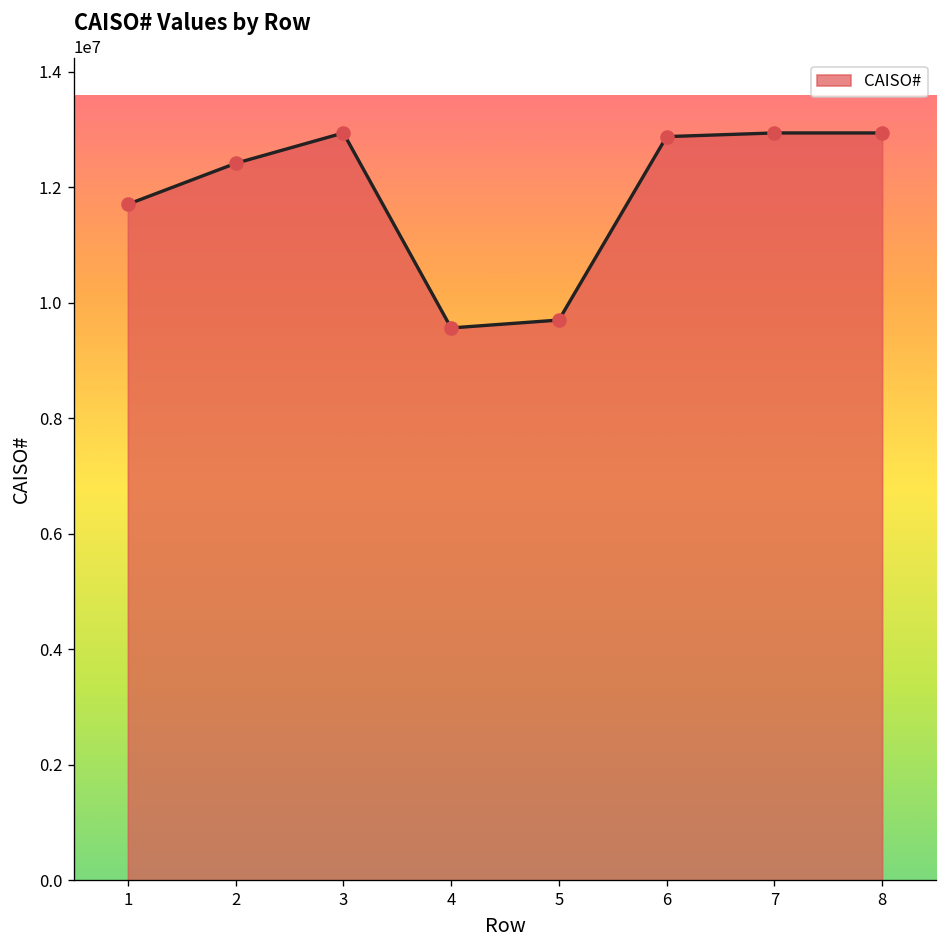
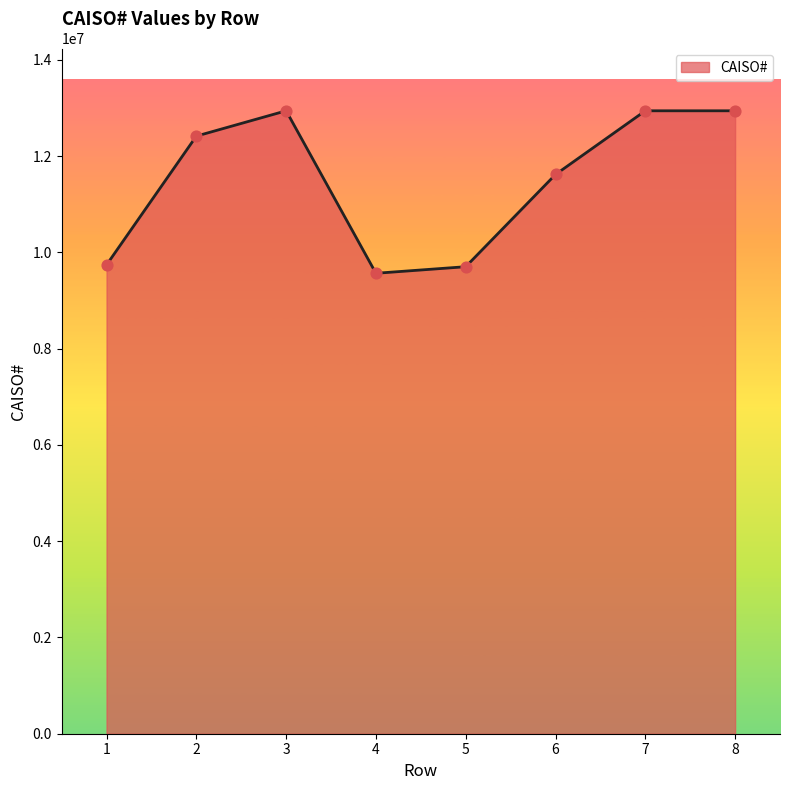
1: 11700000 -> 9700000
6: 12900000 -> 11600000
